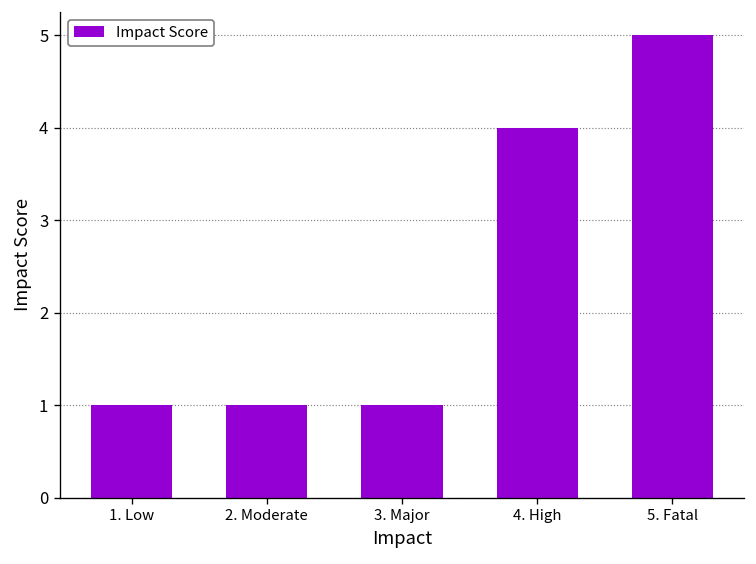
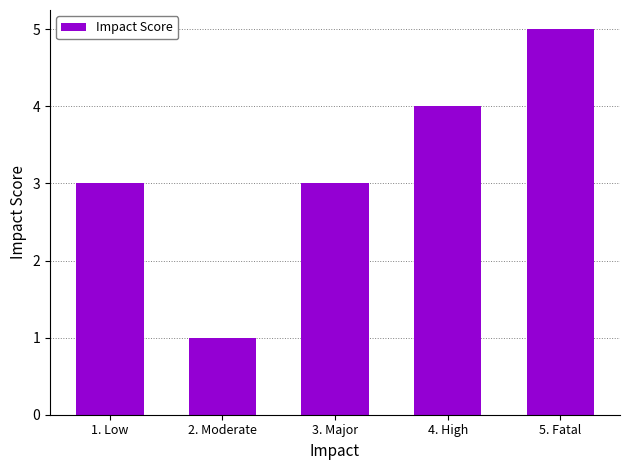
1. Low: 1 -> 3
3. Major: 1 -> 3
